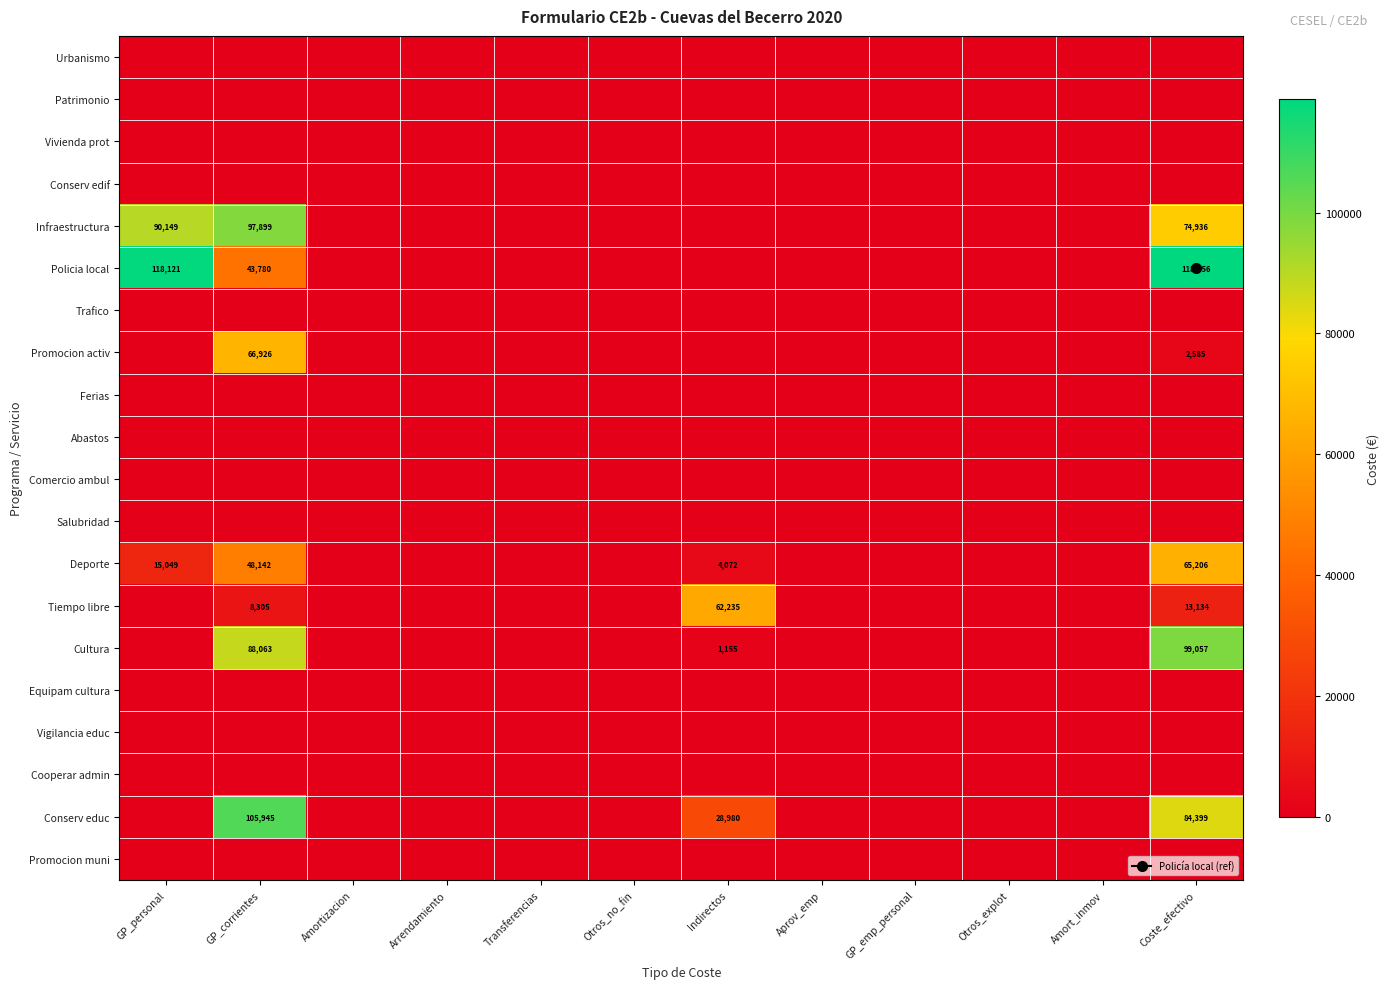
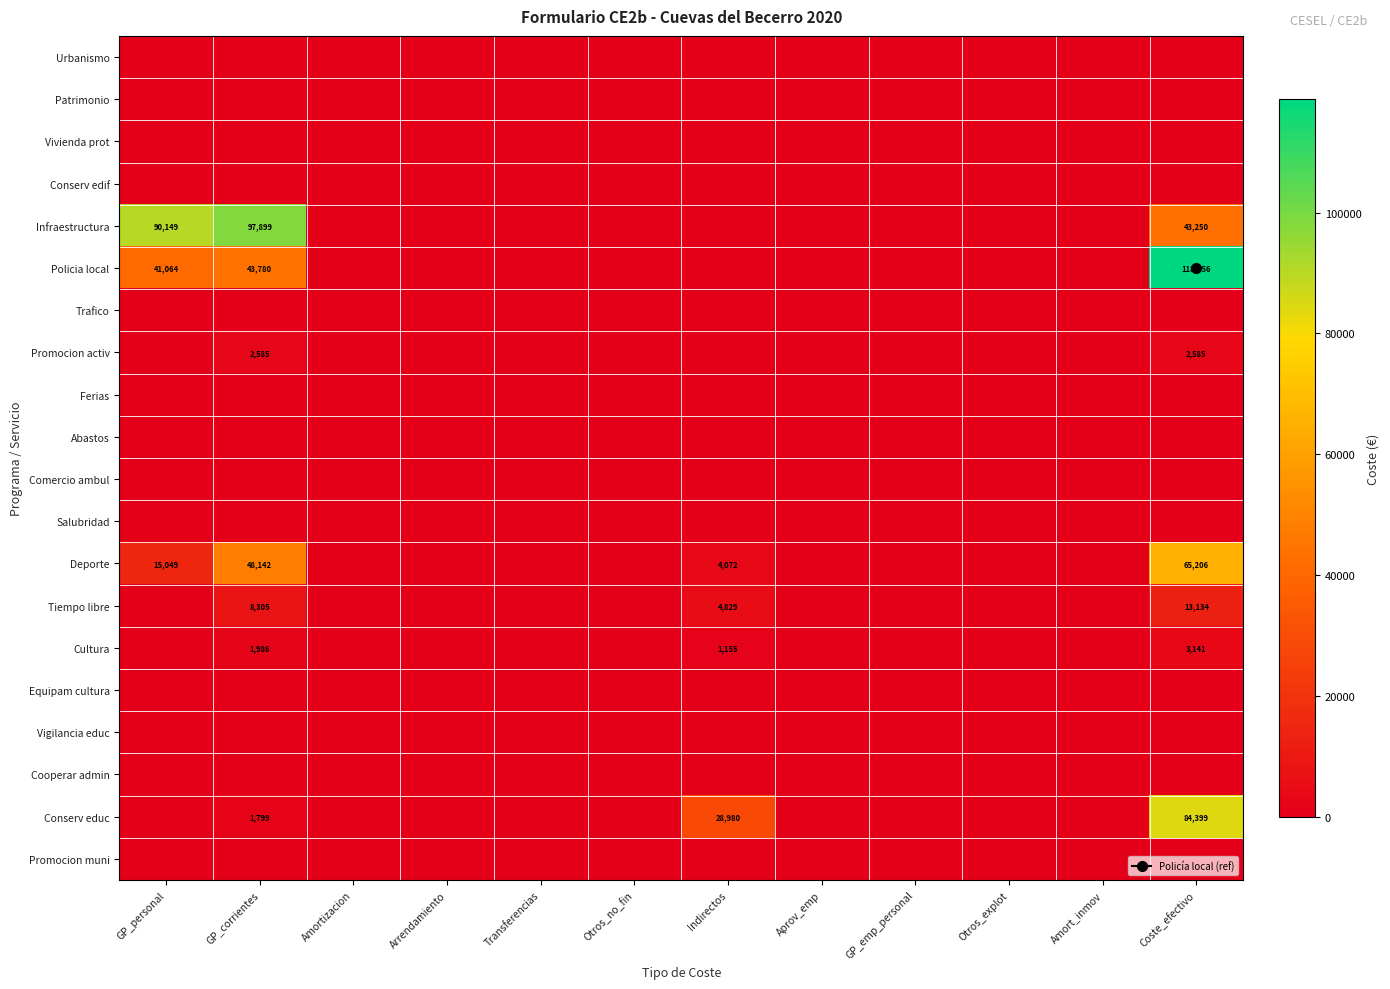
Infraestructura, Coste_efectivo: 74,936 -> 43,250
Policia local, GP_personal: 118,121 -> 41,064
Promocion activ, GP_corrientes: 66,926 -> 2,585
Tiempo libre, Indirectos: 62,235 -> 4,829
Cultura, GP_corrientes: 88,063 -> 1,986
Cultura, Coste_efectivo: 99,057 -> 3,141
Conserv educ, GP_corrientes: 105,945 -> 1,799
